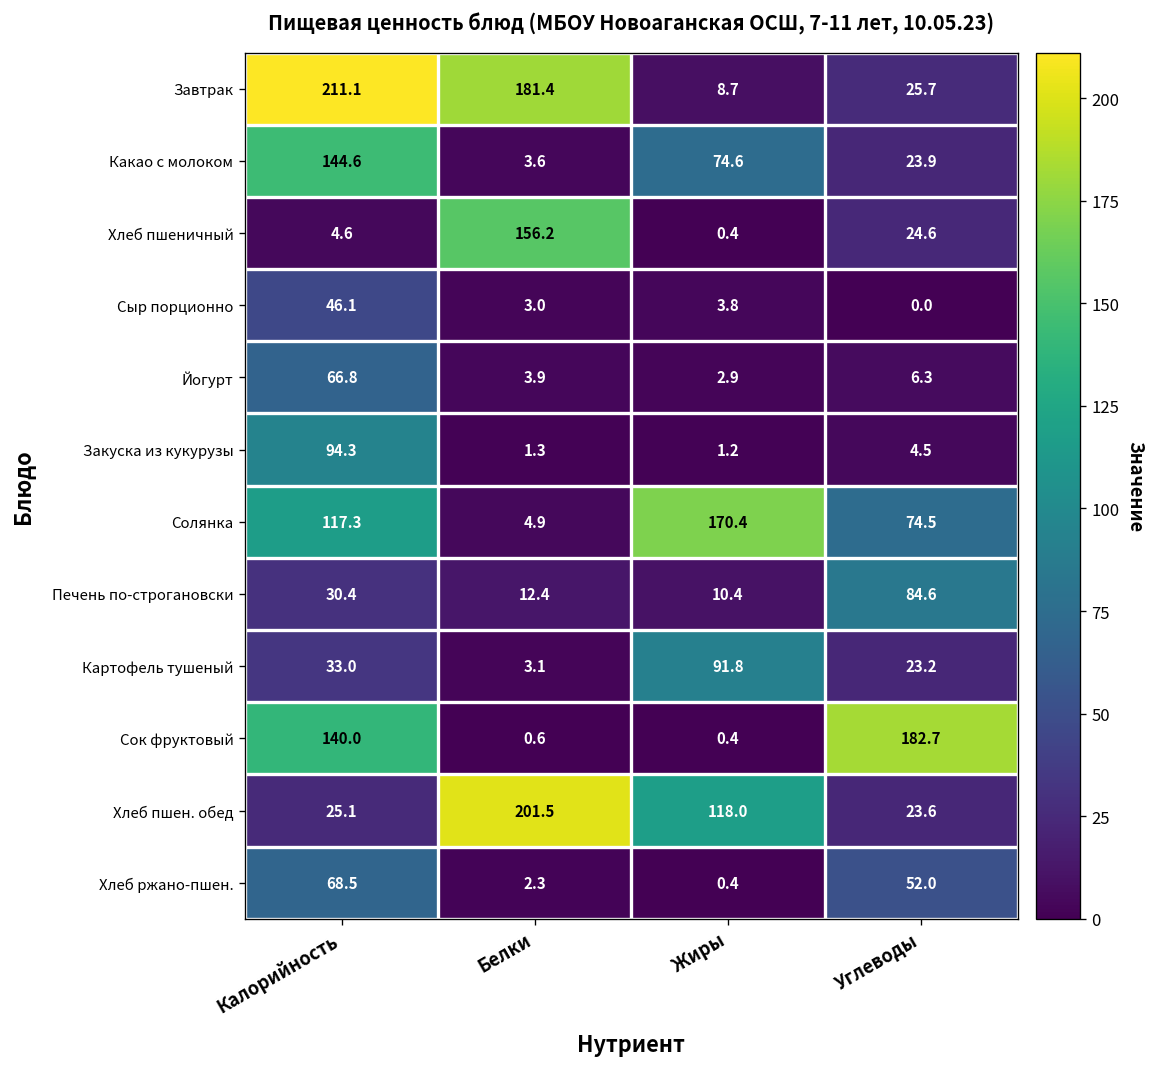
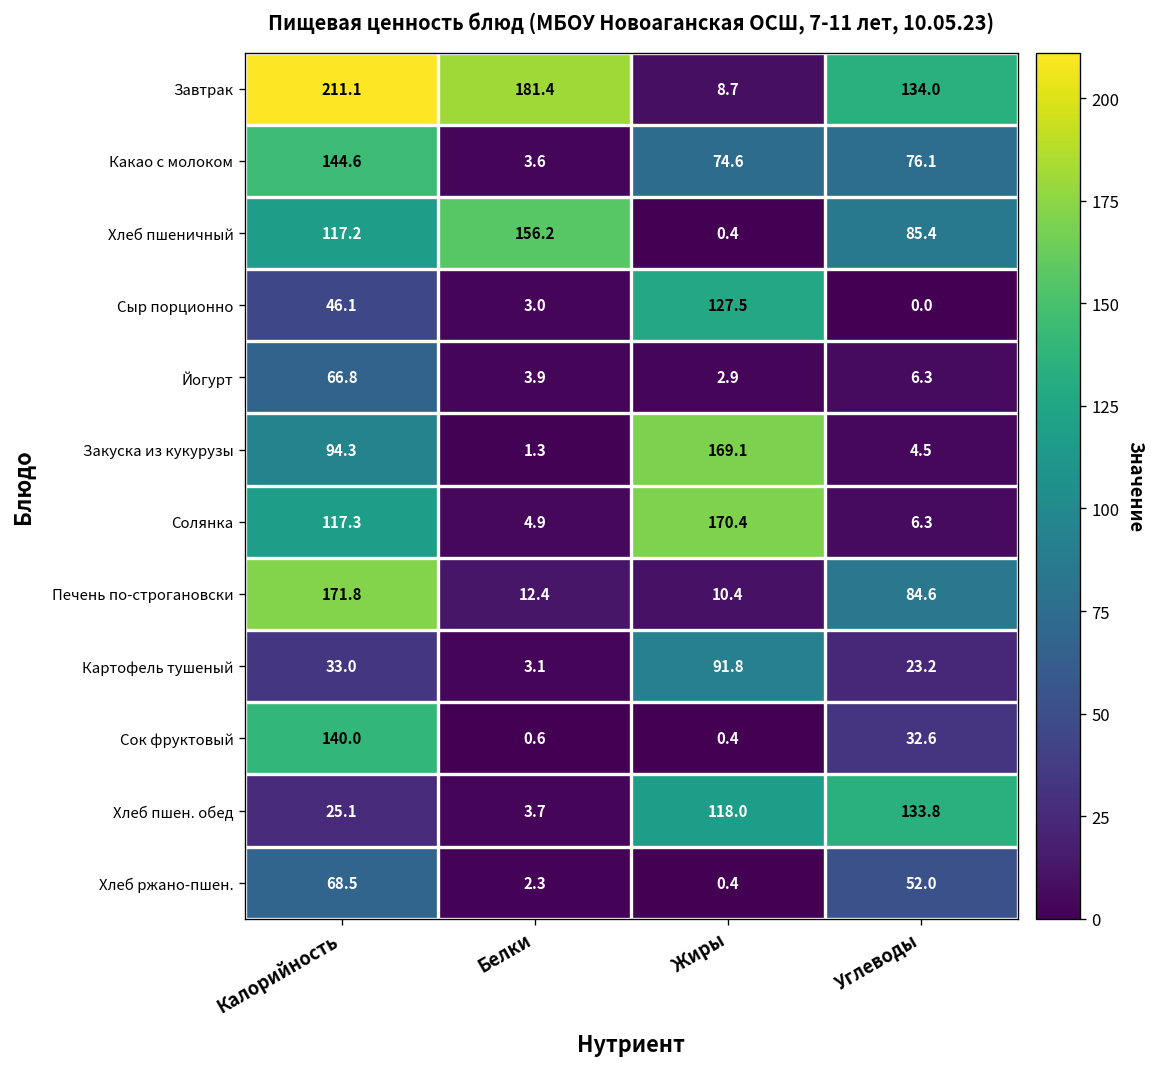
Завтрак, Углеводы: 25.7 -> 134.0
Какао с молоком, Углеводы: 23.9 -> 76.1
Хлеб пшеничный, Калорийность: 4.6 -> 117.2
Хлеб пшеничный, Углеводы: 24.6 -> 85.4
Сыр порционно, Жиры: 3.8 -> 127.5
Закуска из кукурузы, Жиры: 1.2 -> 169.1
Солянка, Углеводы: 74.5 -> 6.3
Печень по-строгановски, Калорийность: 30.4 -> 171.8
Сок фруктовый, Углеводы: 182.7 -> 32.6
Хлеб пшен. обед, Белки: 201.5 -> 3.7
Хлеб пшен. обед, Углеводы: 23.6 -> 133.8
